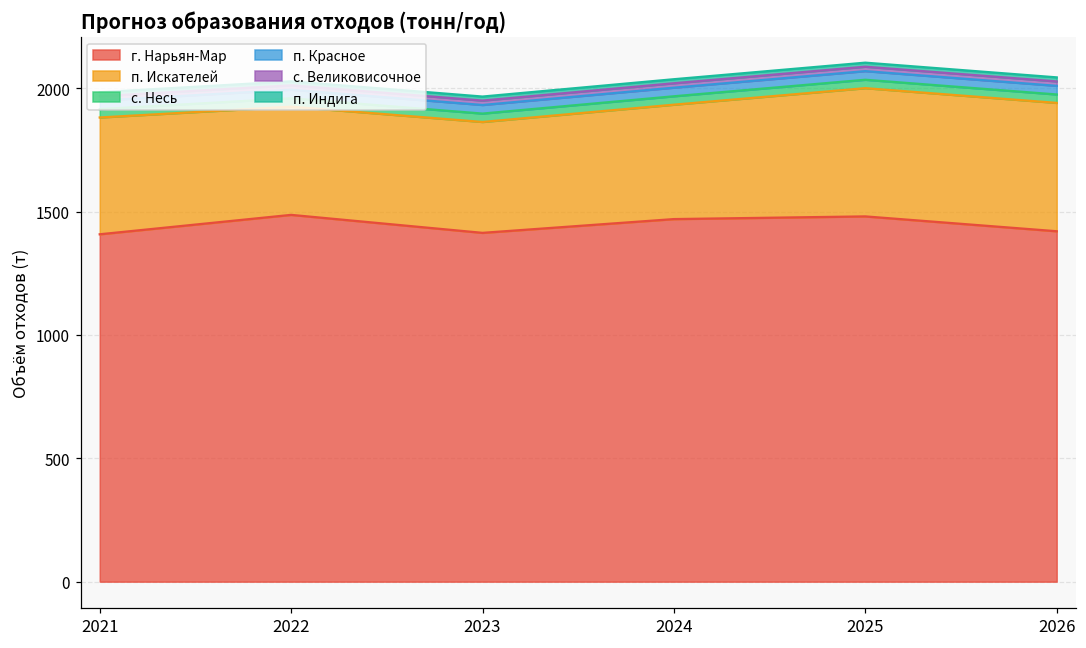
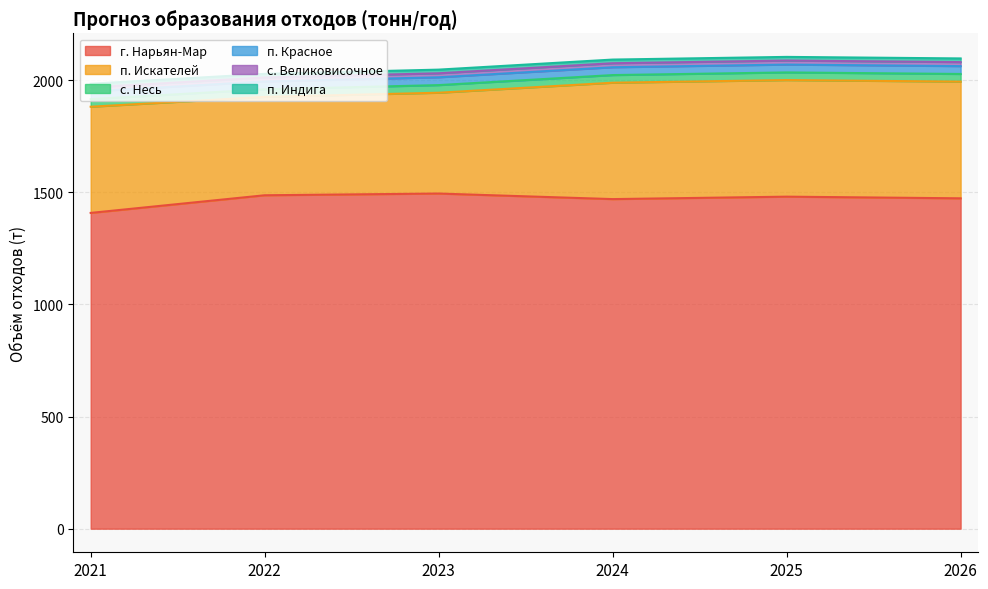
г. Нарьян-Мар, 2023: 1410 -> 1490
п. Искателей, 2024: 460 -> 520
г. Нарьян-Мар, 2026: 1420 -> 1470
